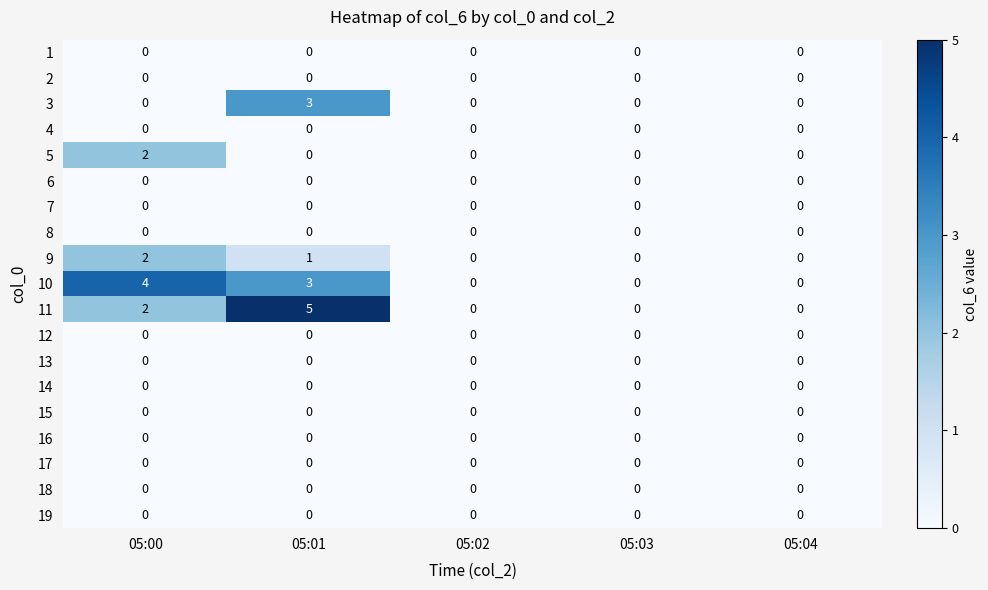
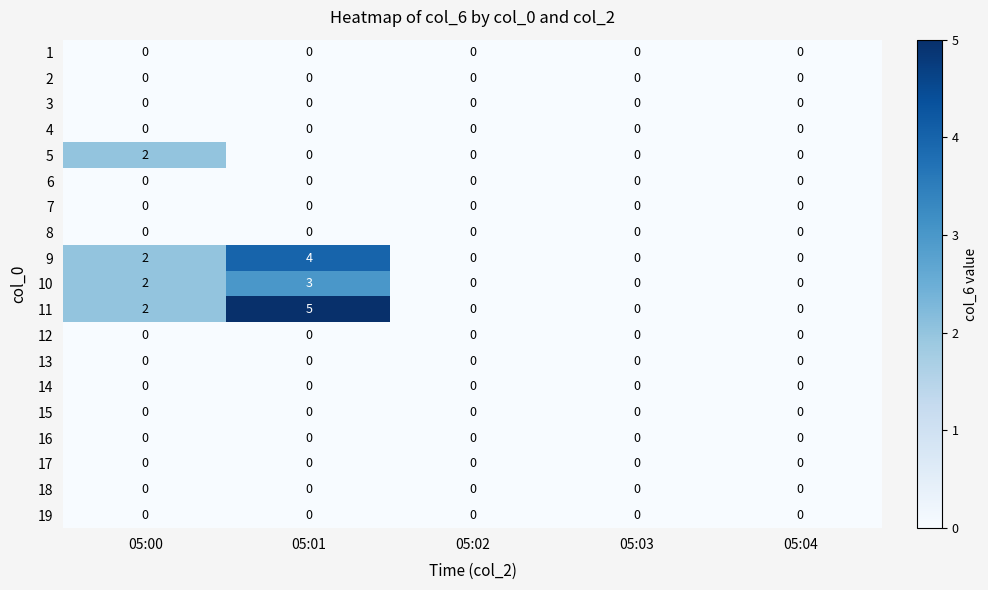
3, 05:01: 3 -> 0
9, 05:01: 1 -> 4
10, 05:00: 4 -> 2
